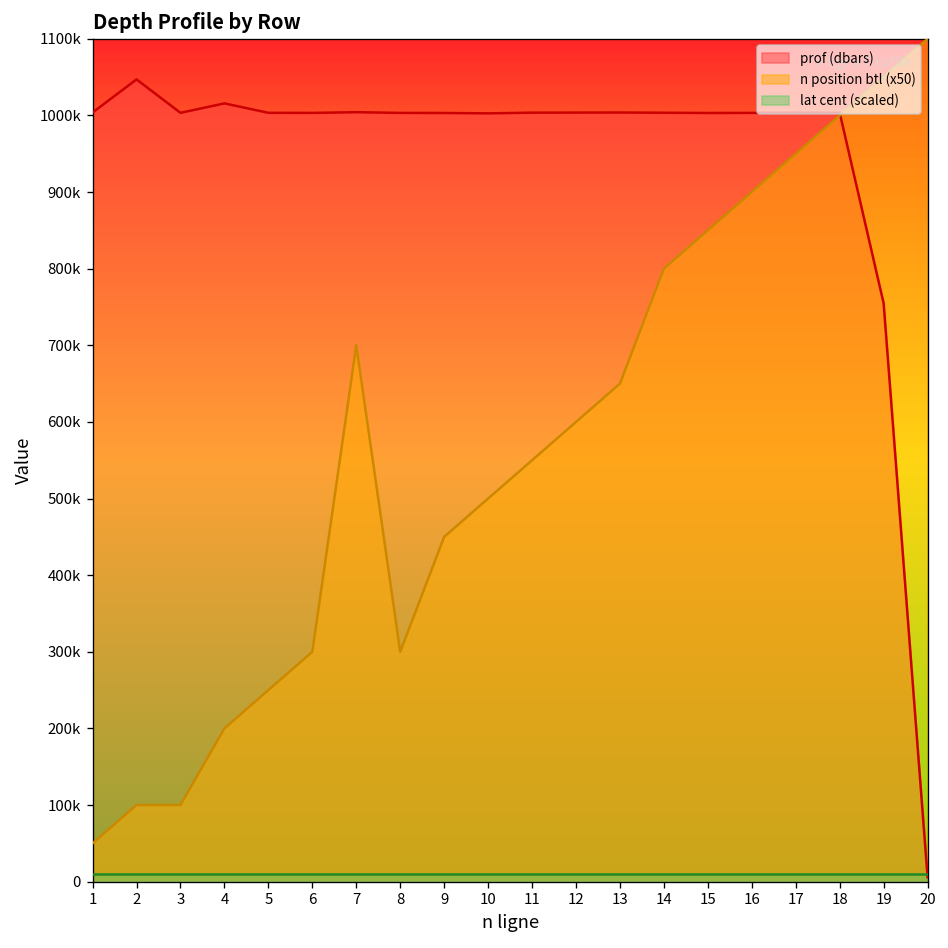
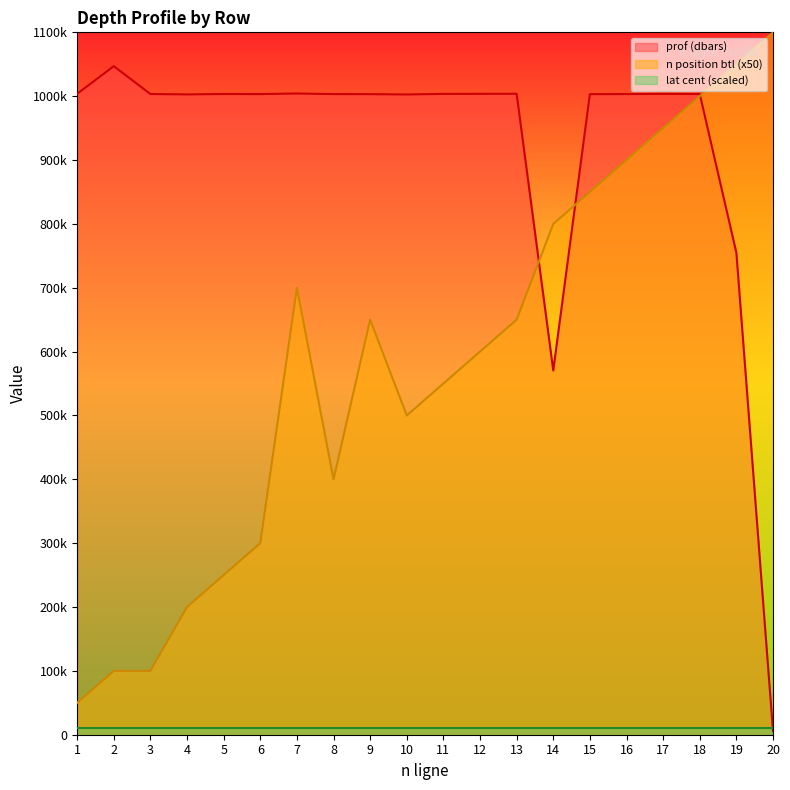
prof (dbars), 4: 1020000 -> 1000000
n position btl (x50), 8: 300000 -> 400000
n position btl (x50), 9: 450000 -> 650000
prof (dbars), 14: 1000000 -> 570000
